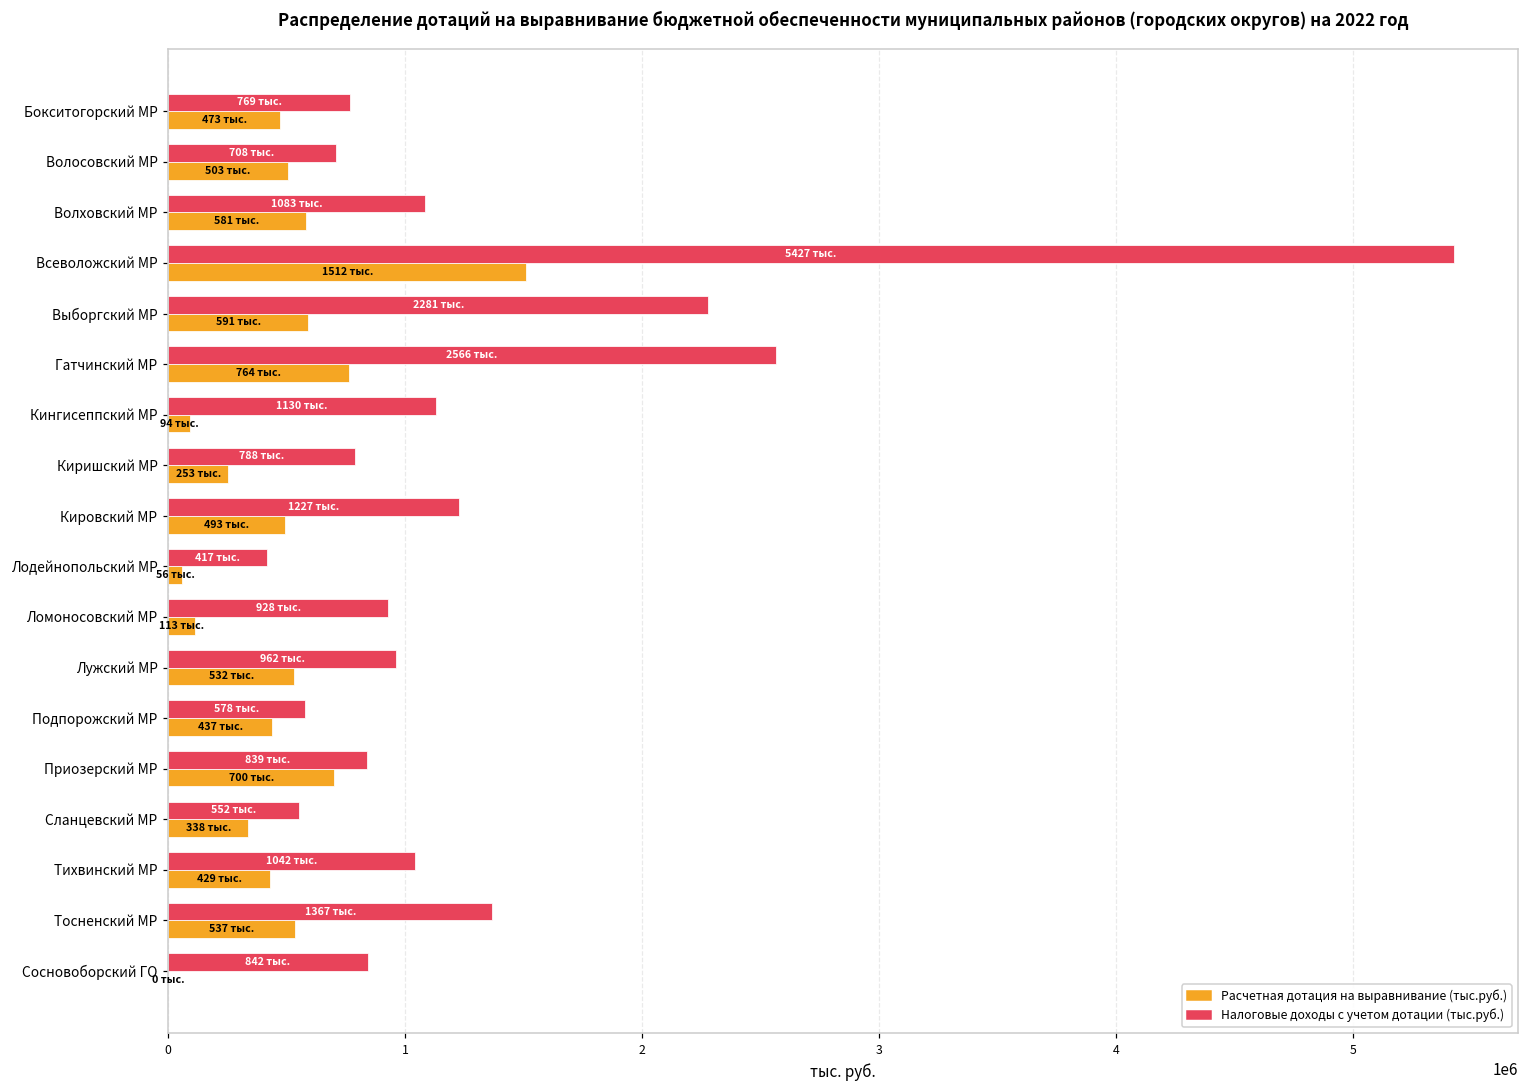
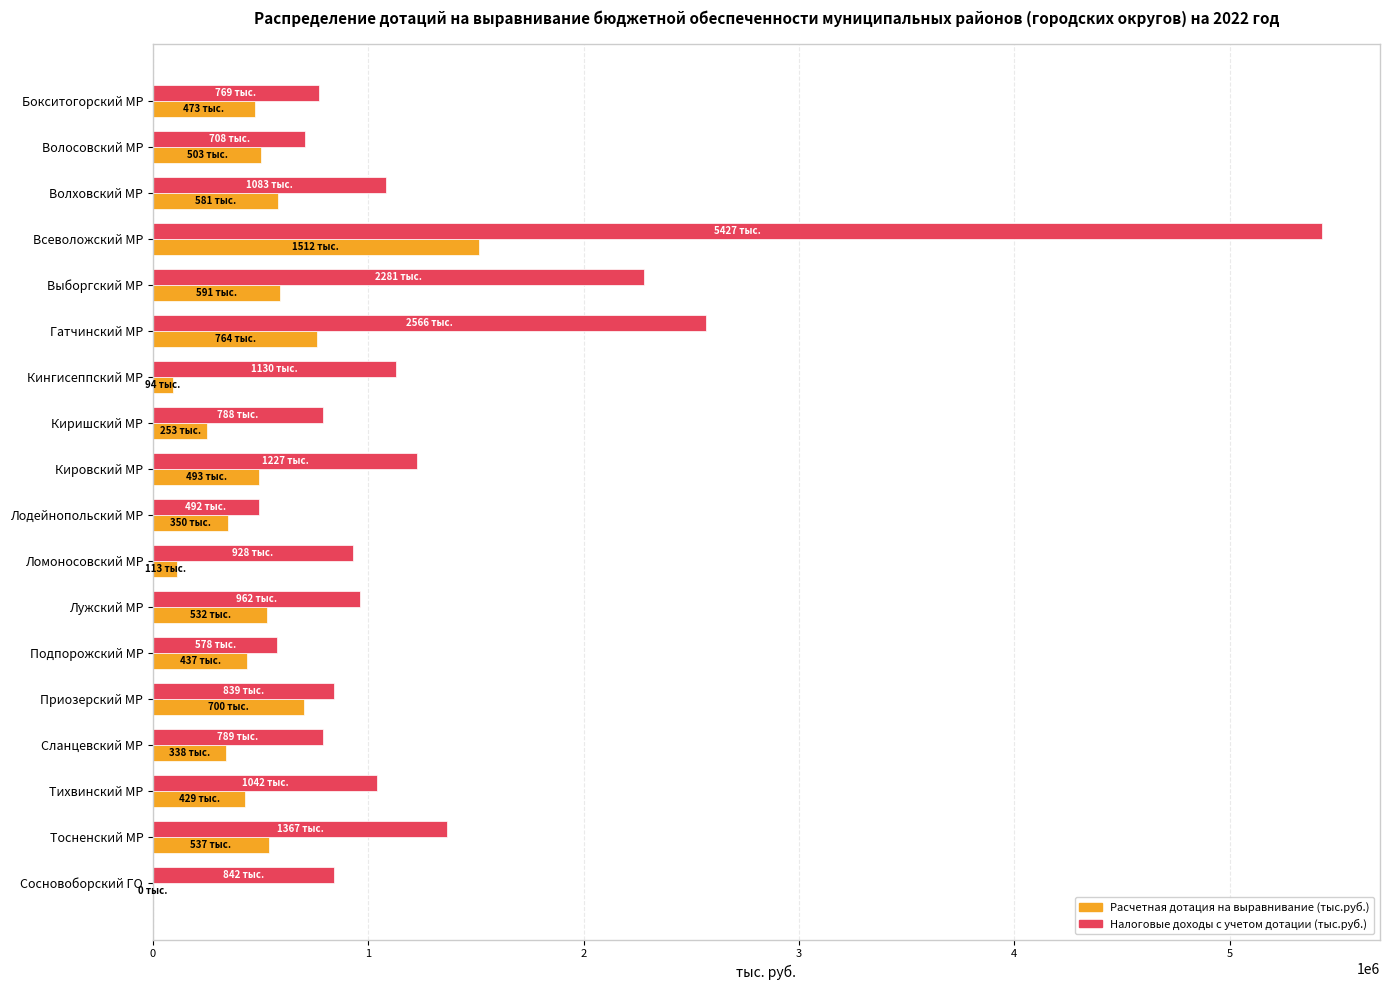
Налоговые доходы с учетом дотации (тыс.руб.), Лодейнопольский МР: 417 -> 492
Расчетная дотация на выравнивание (тыс.руб.), Лодейнопольский МР: 56 -> 350
Налоговые доходы с учетом дотации (тыс.руб.), Сланцевский МР: 552 -> 789
